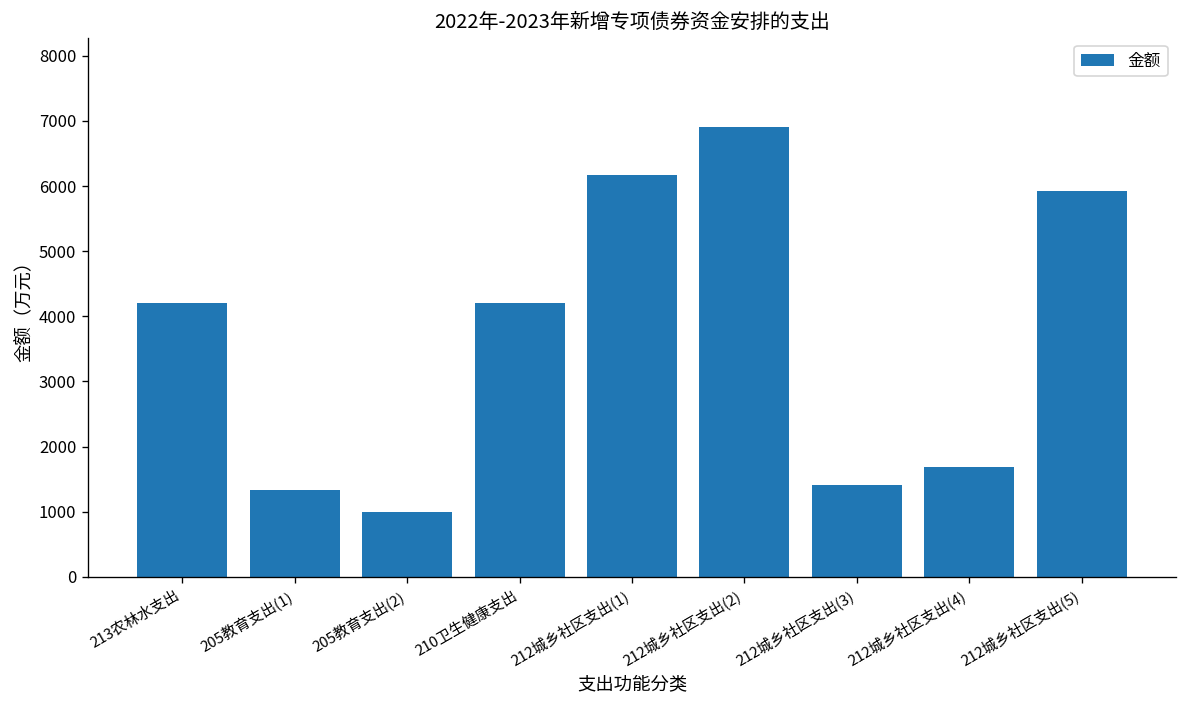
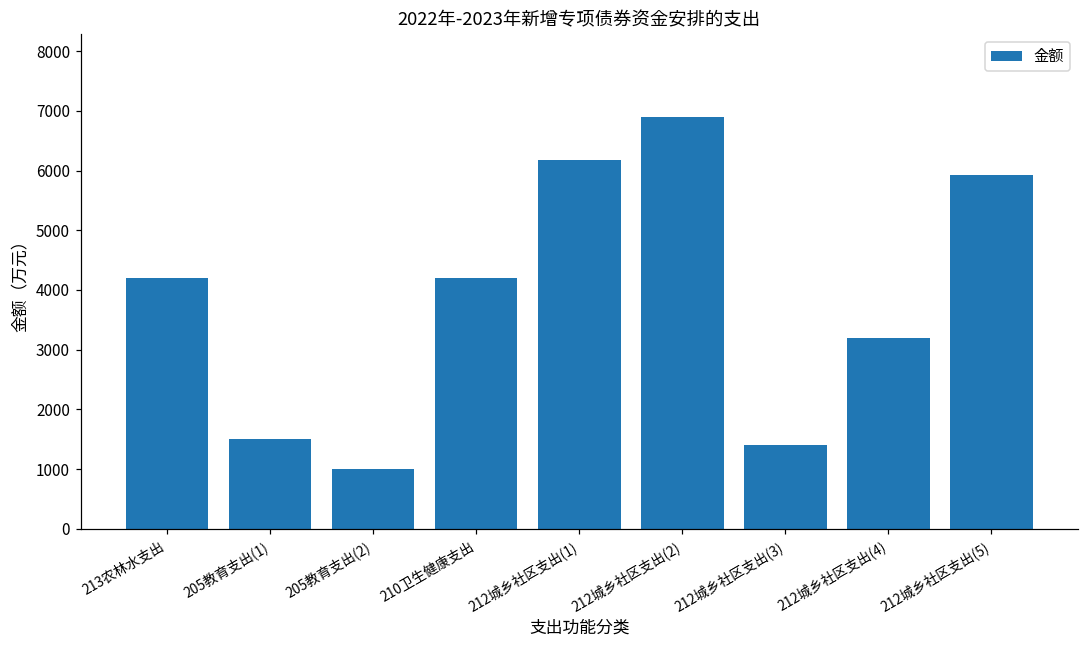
205教育支出(1): 1300 -> 1500
212城乡社区支出(4): 1700 -> 3200
